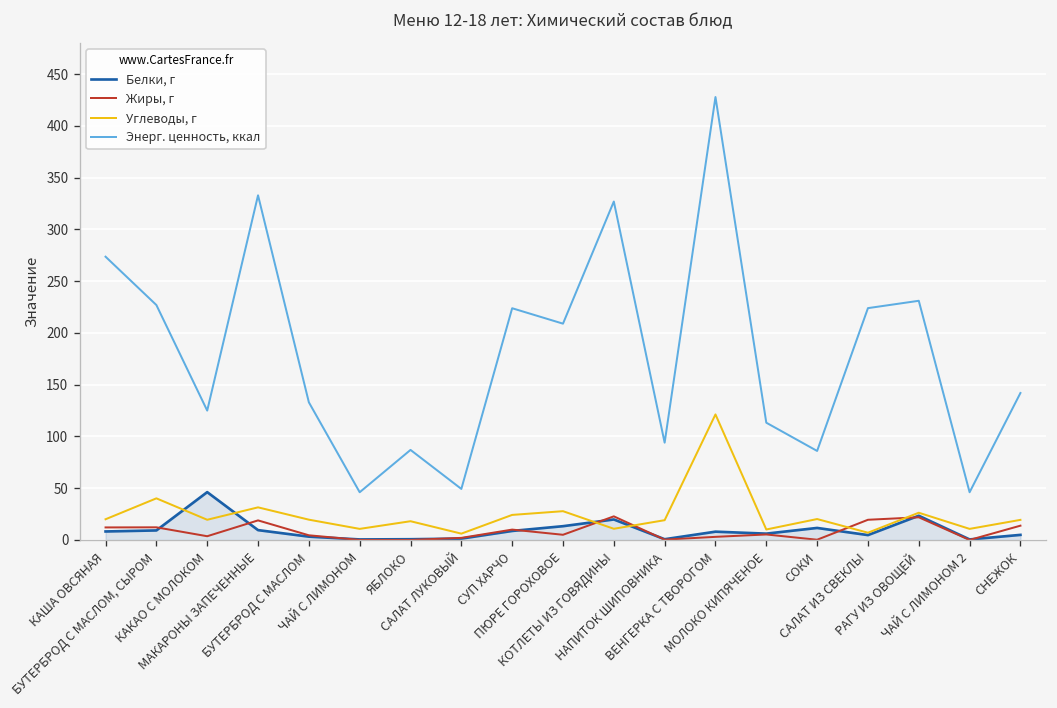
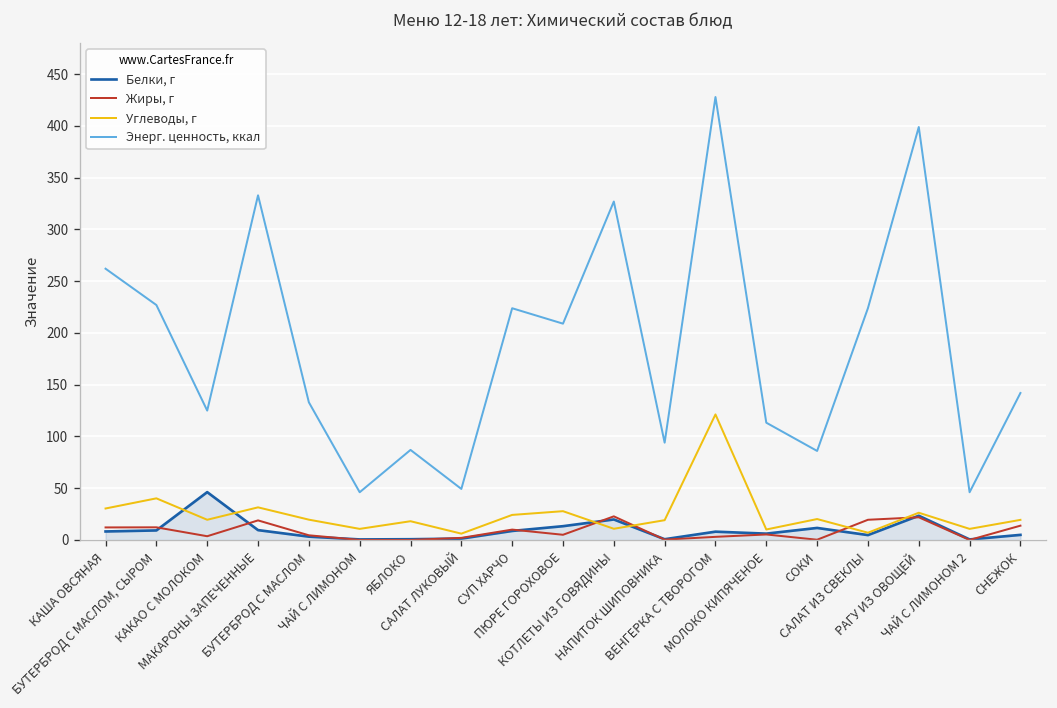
Углеводы, г, КАША ОВСЯНАЯ: 20 -> 30
Энерг. ценность, ккал, КАША ОВСЯНАЯ: 270 -> 260
Энерг. ценность, ккал, РАГУ ИЗ ОВОЩЕЙ: 230 -> 400
